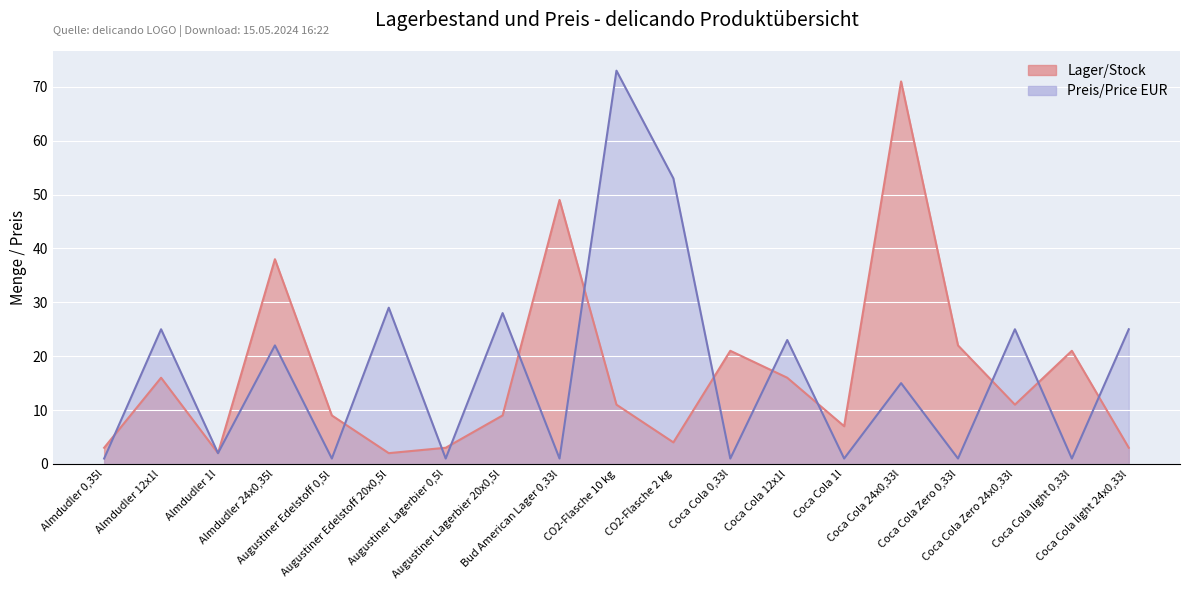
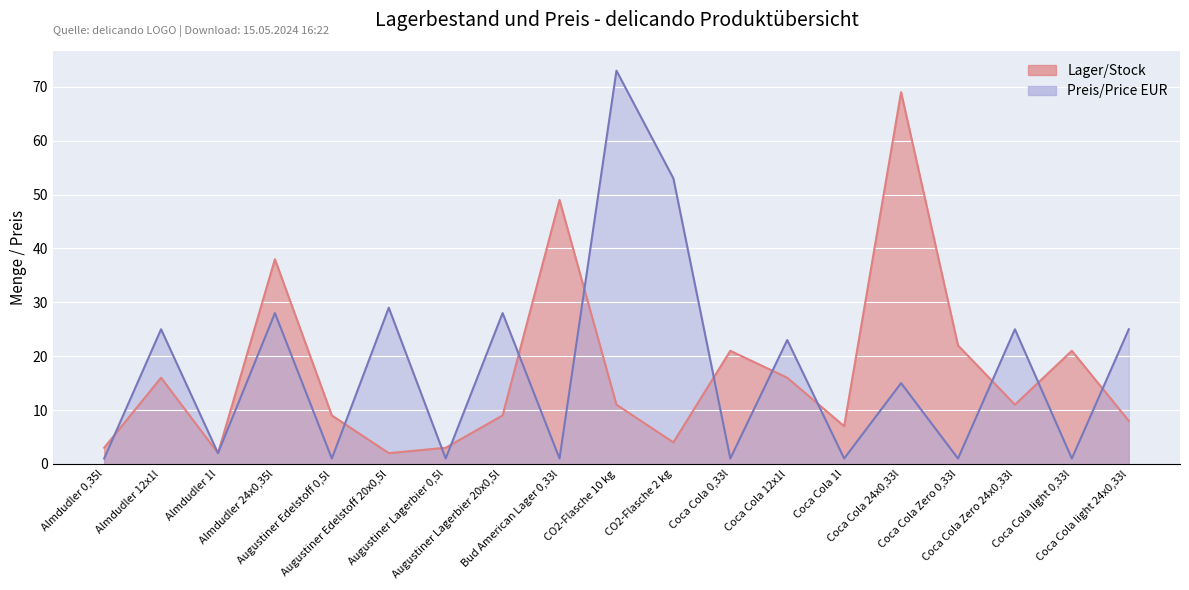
Preis/Price EUR, Almdudler 24x0,35l: 22 -> 28
Lager/Stock, Coca Cola 24x0,33l: 71 -> 69
Lager/Stock, Coca Cola light 24x0,33l: 3 -> 8
